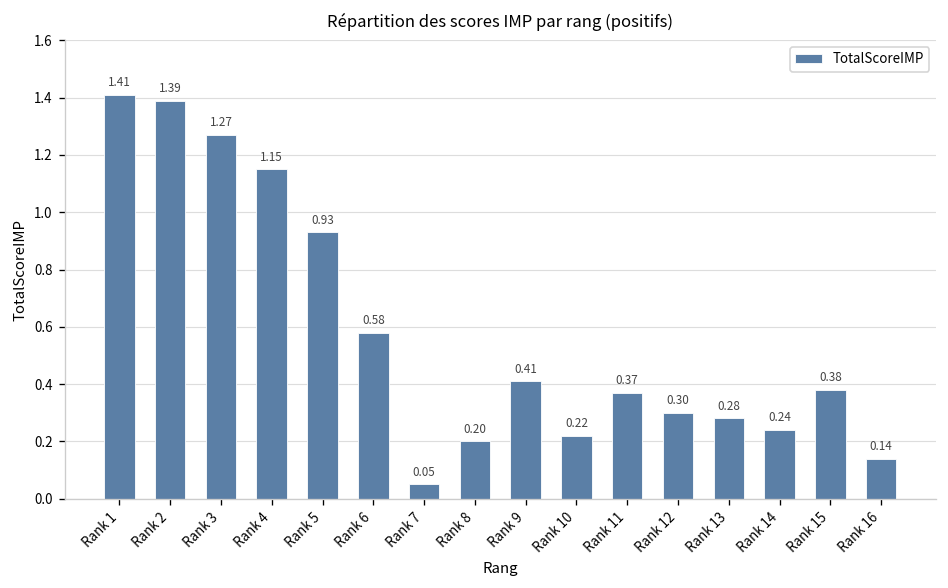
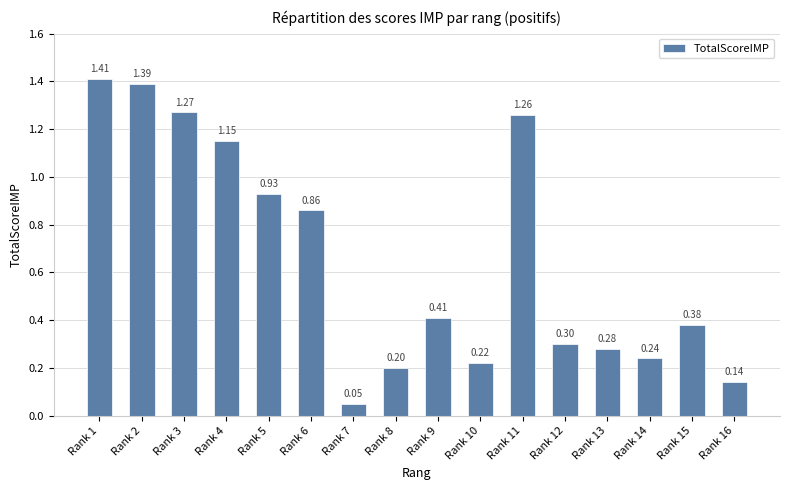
Rank 6: 0.58 -> 0.86
Rank 11: 0.37 -> 1.26
